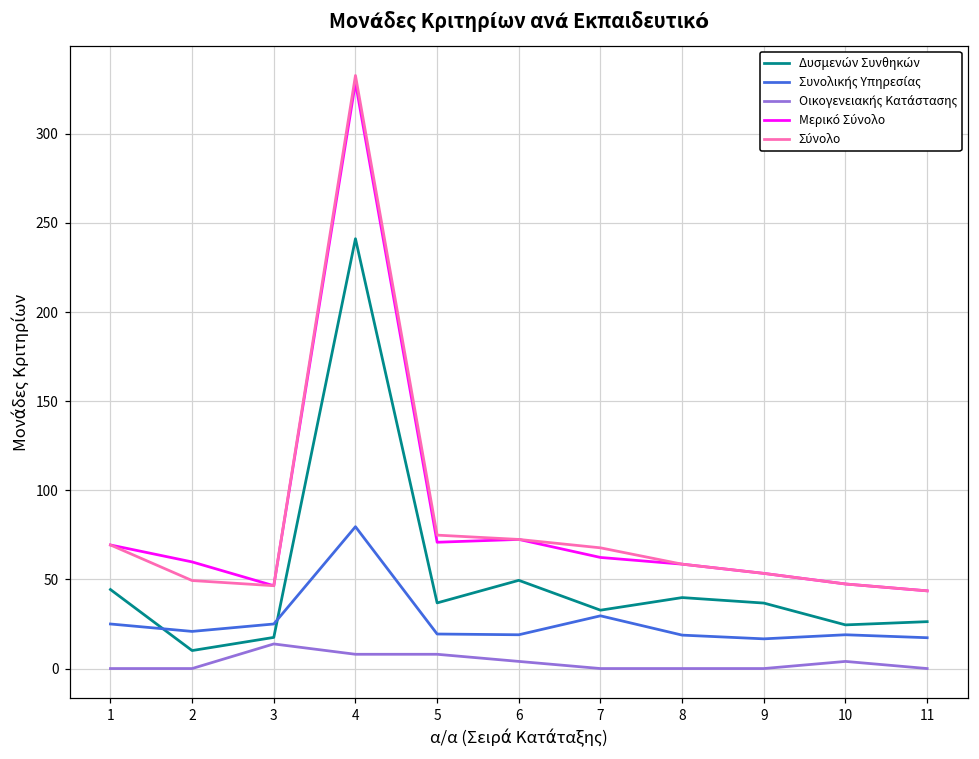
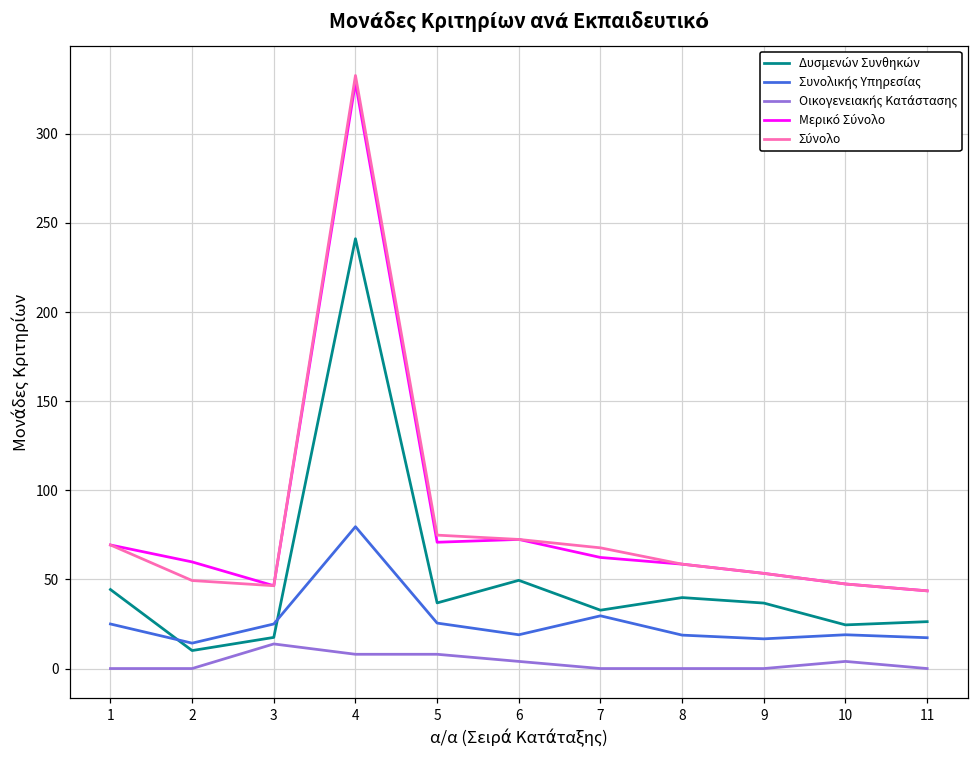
Συνολικής Υπηρεσίας, 2: 21 -> 14
Συνολικής Υπηρεσίας, 5: 19 -> 26
